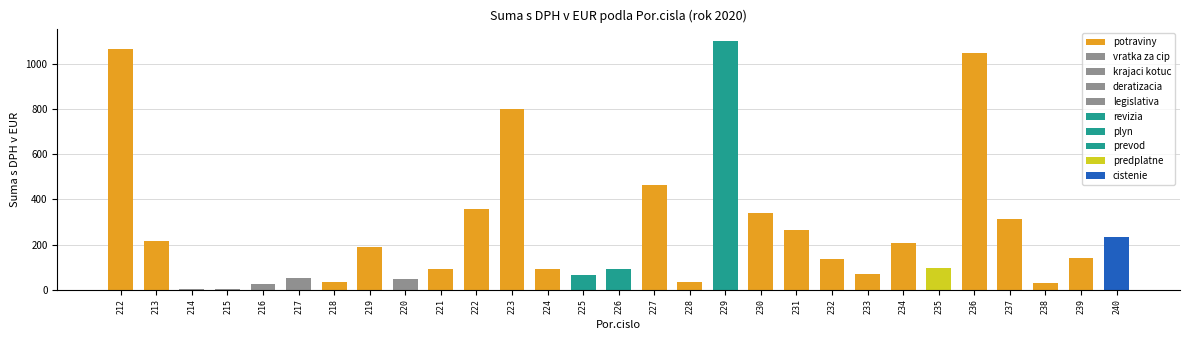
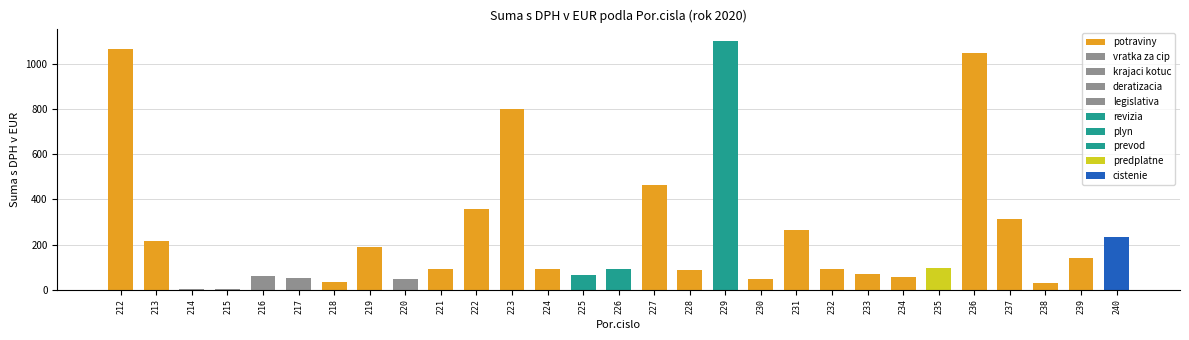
216: 20 -> 60
228: 30 -> 90
230: 340 -> 50
232: 140 -> 90
234: 210 -> 60
